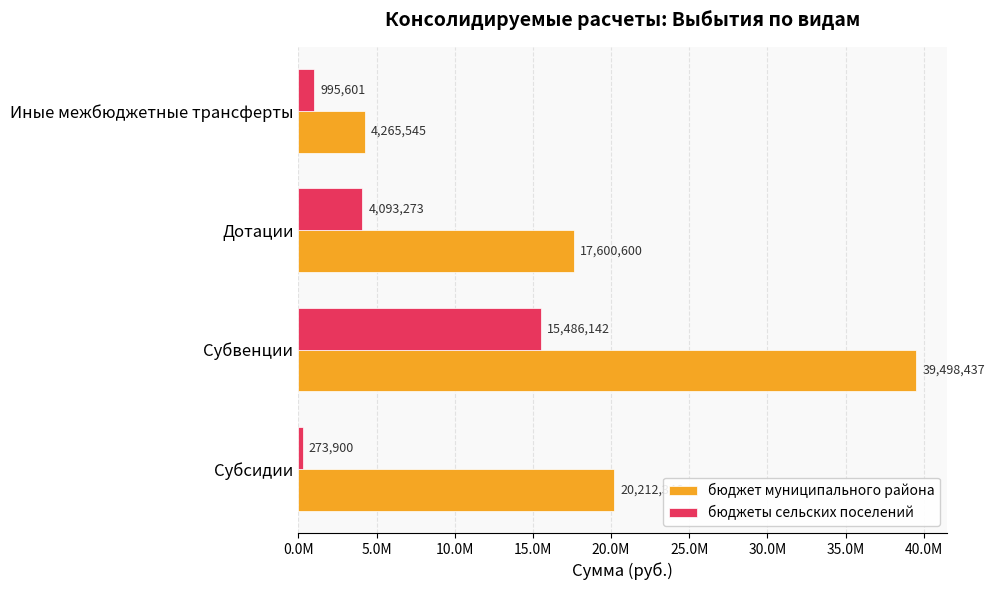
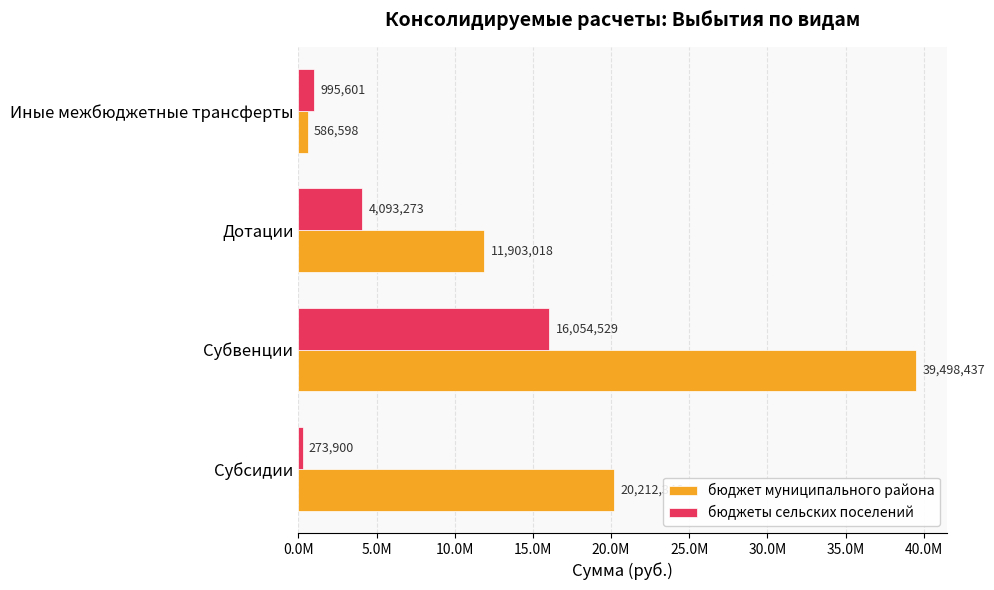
бюджет муниципального района, Иные межбюджетные трансферты: 4,265,545 -> 586,598
бюджет муниципального района, Дотации: 17,600,600 -> 11,903,018
бюджеты сельских поселений, Субвенции: 15,486,142 -> 16,054,529
